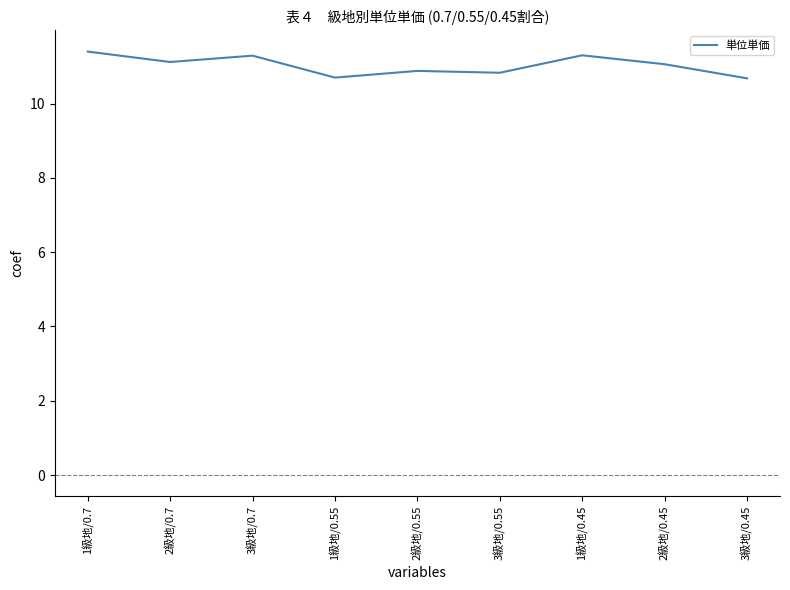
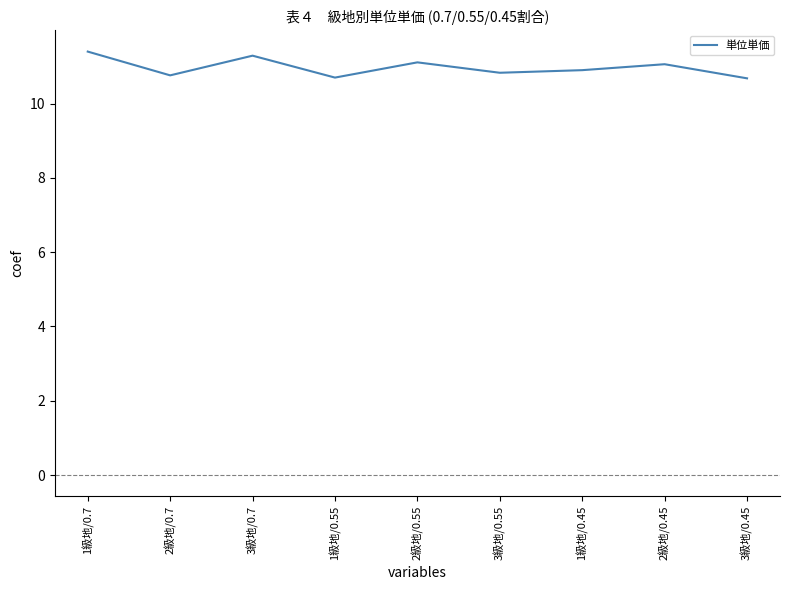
2級地/0.7: 11.1 -> 10.8
2級地/0.55: 10.9 -> 11.1
1級地/0.45: 11.3 -> 10.9
